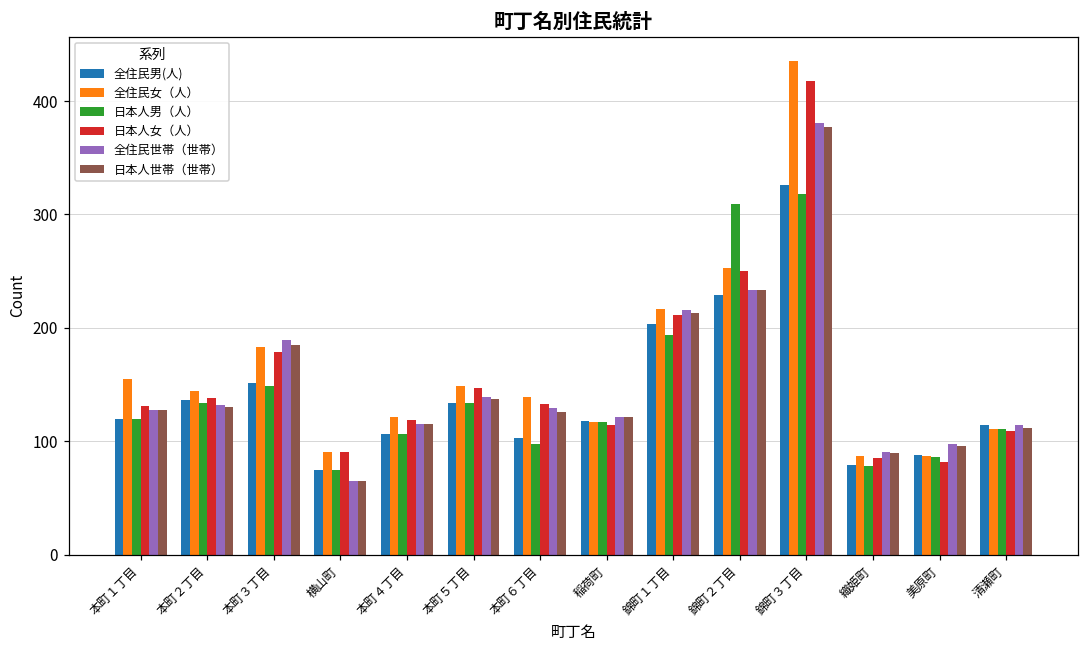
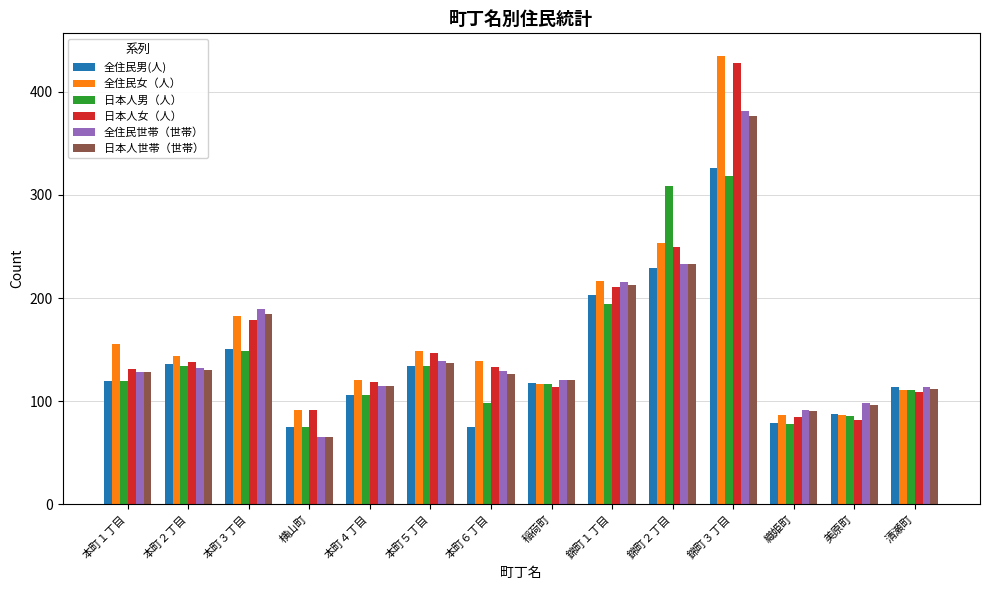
全住民男(人), 本町６丁目: 103 -> 75
日本人女（人）, 錦町３丁目: 418 -> 428
